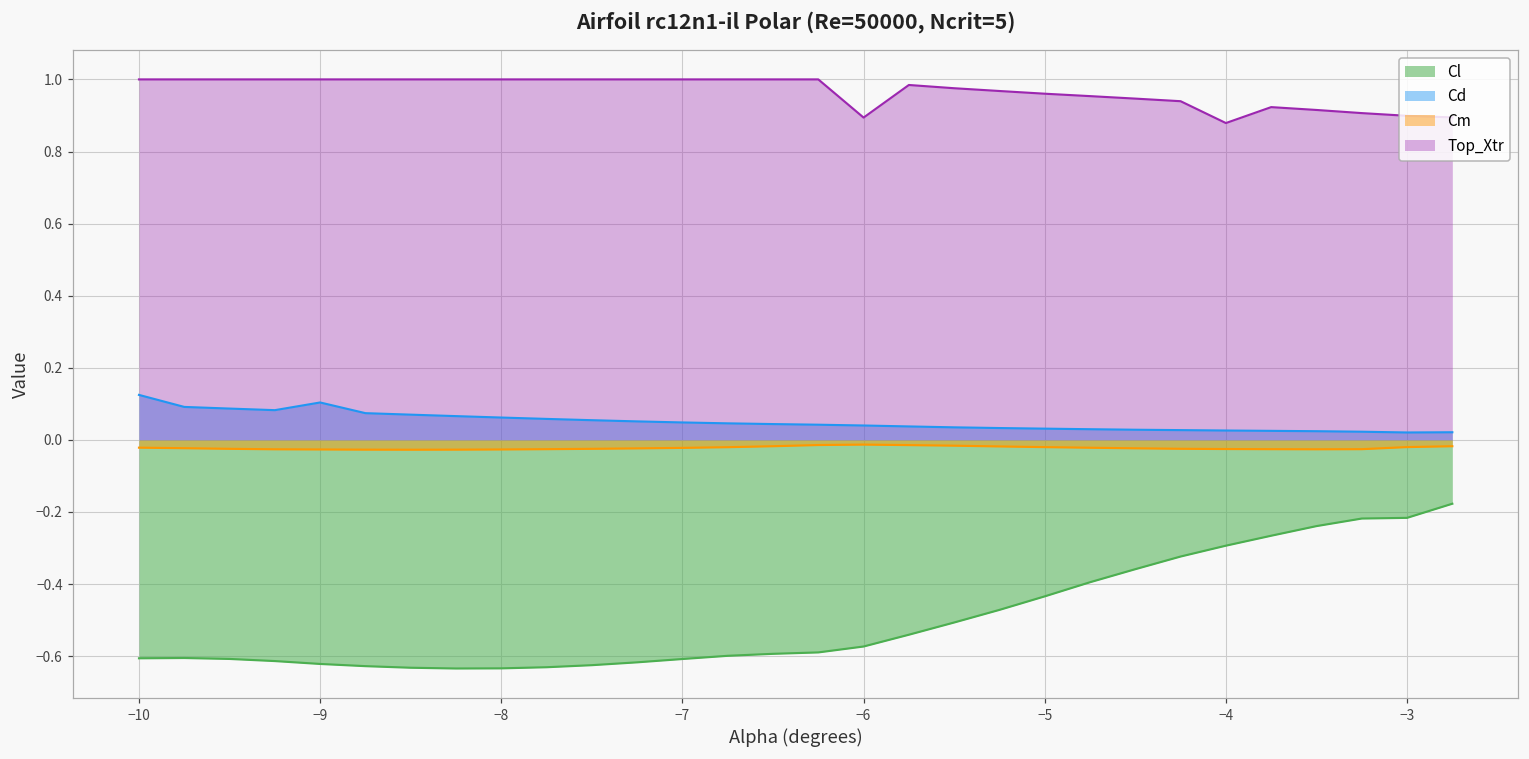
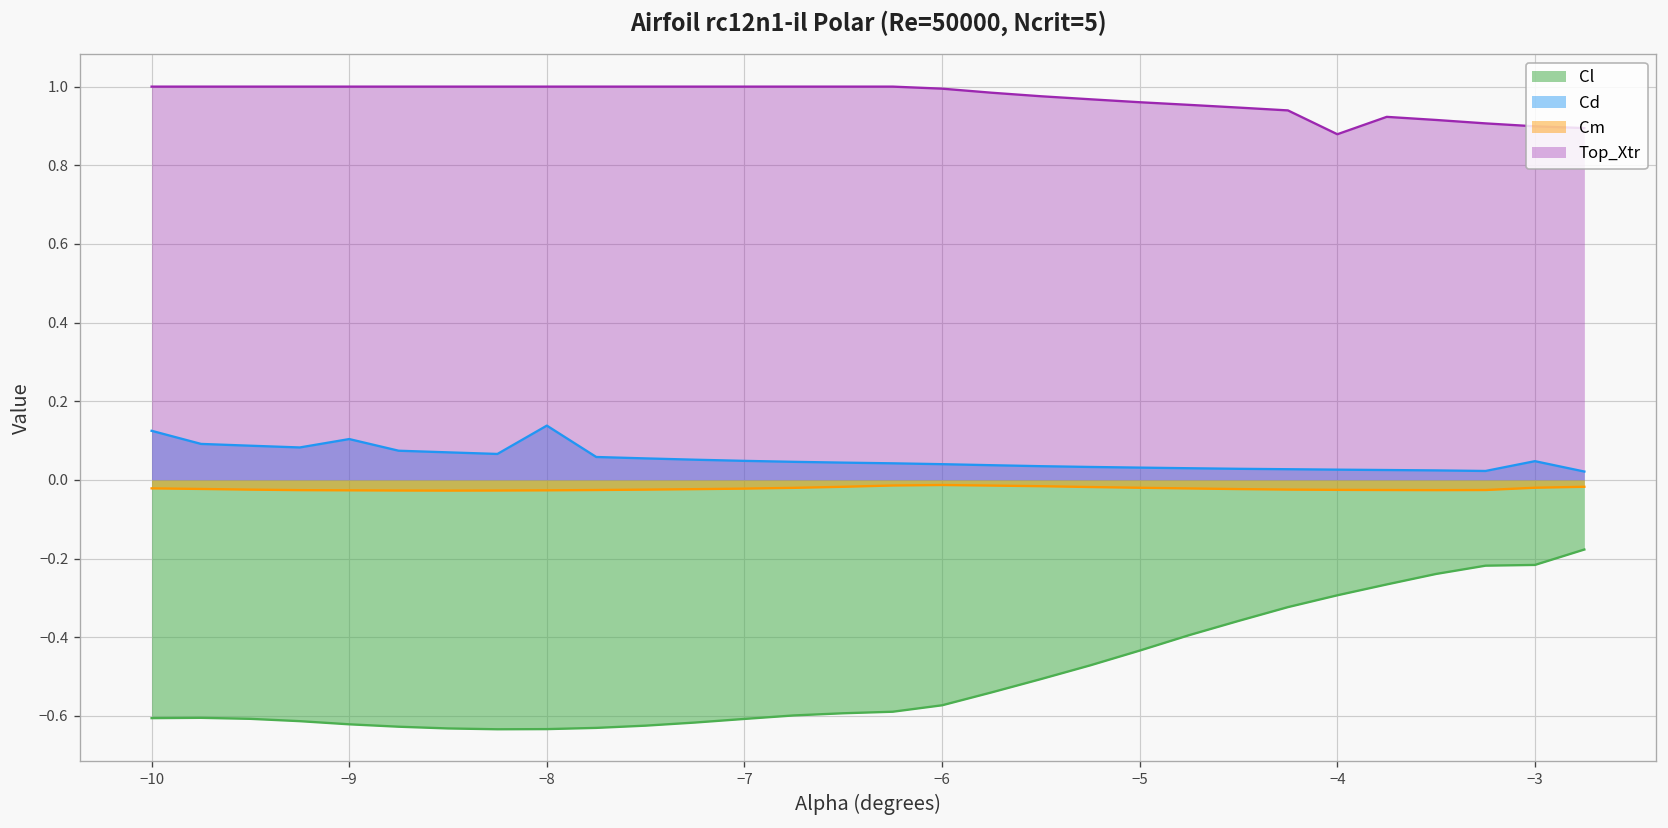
Cd, −8: 0.06 -> 0.14
Top_Xtr, −6: 0.89 -> 0.99
Cd, −3: 0.02 -> 0.05
